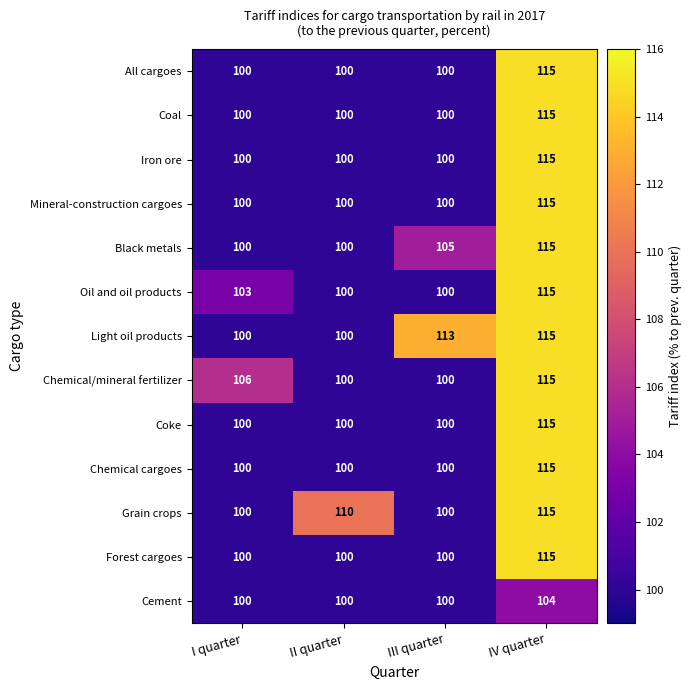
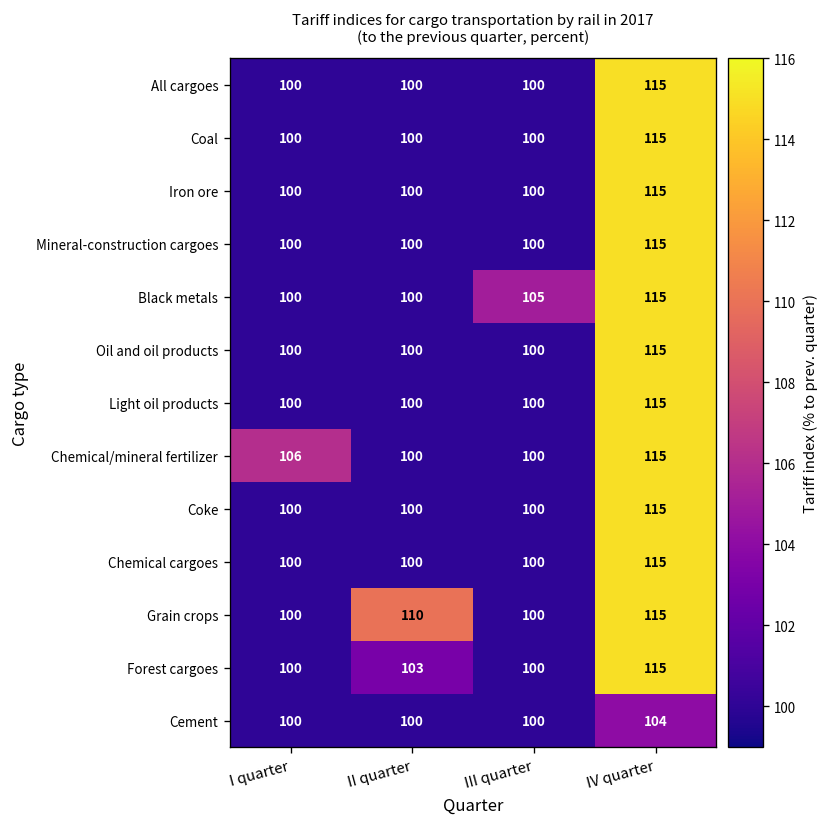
Oil and oil products, I quarter: 103 -> 100
Light oil products, III quarter: 113 -> 100
Forest cargoes, II quarter: 100 -> 103
